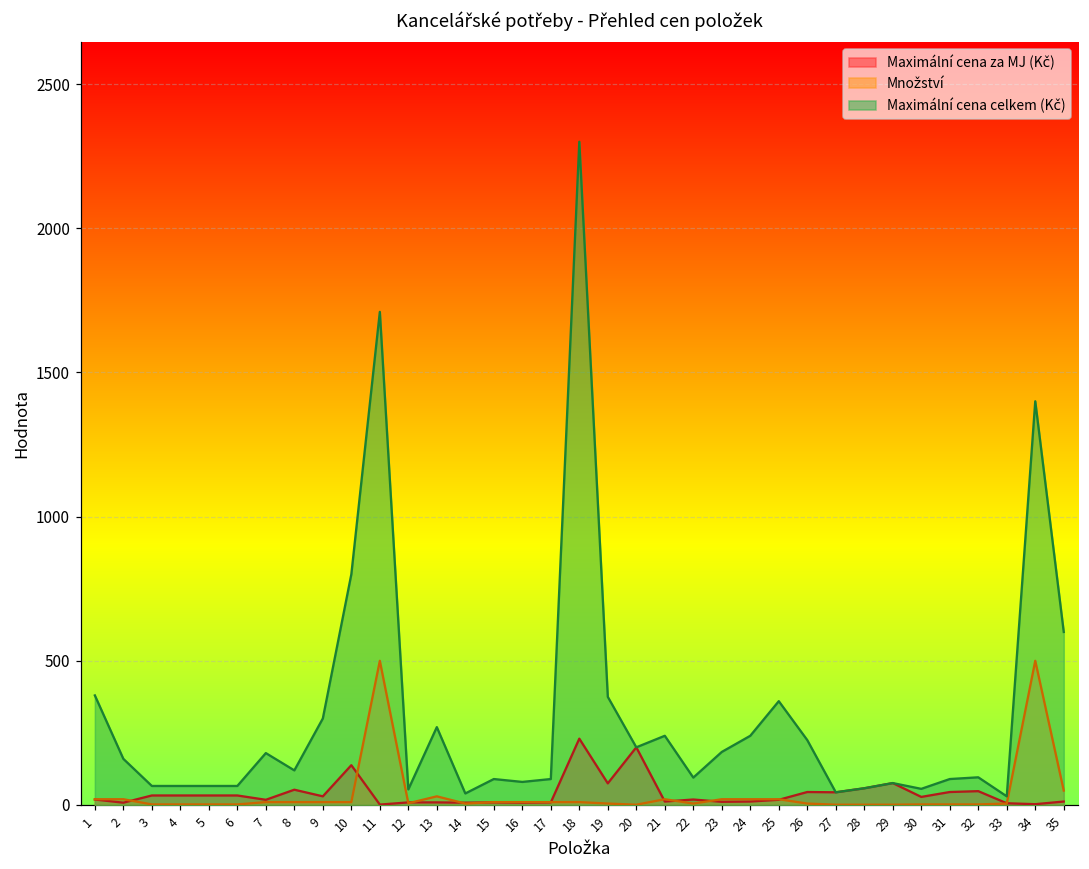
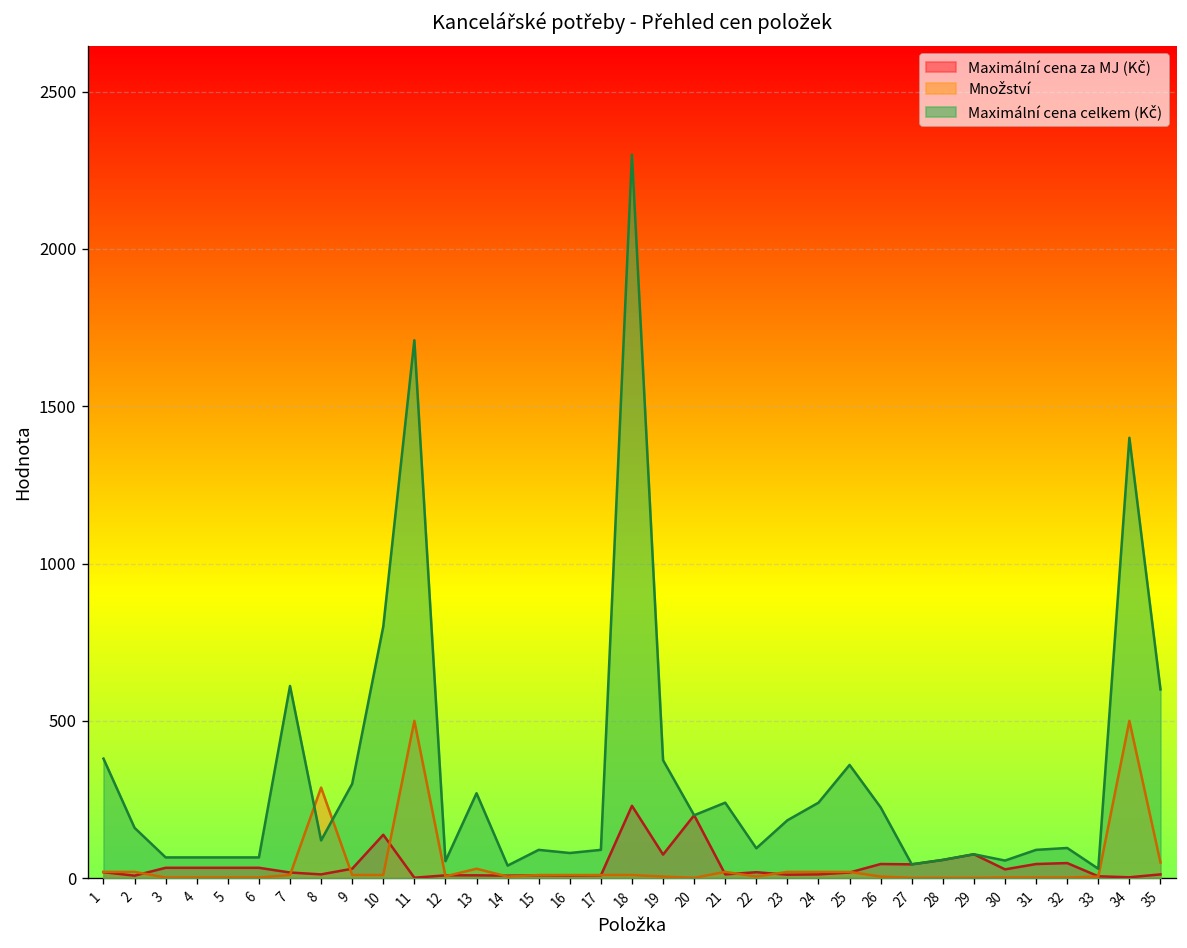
Maximální cena celkem (Kč), 7: 180 -> 610
Maximální cena za MJ (Kč), 8: 50 -> 10
Množství, 8: 10 -> 290
